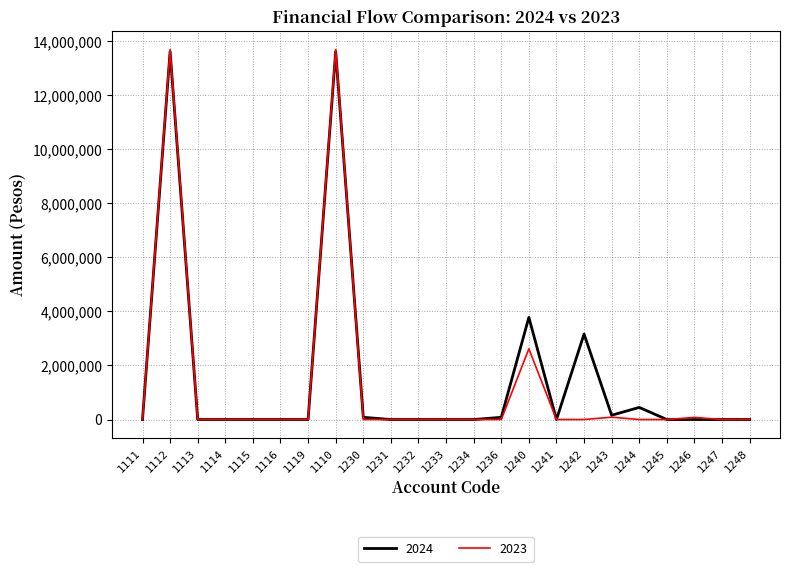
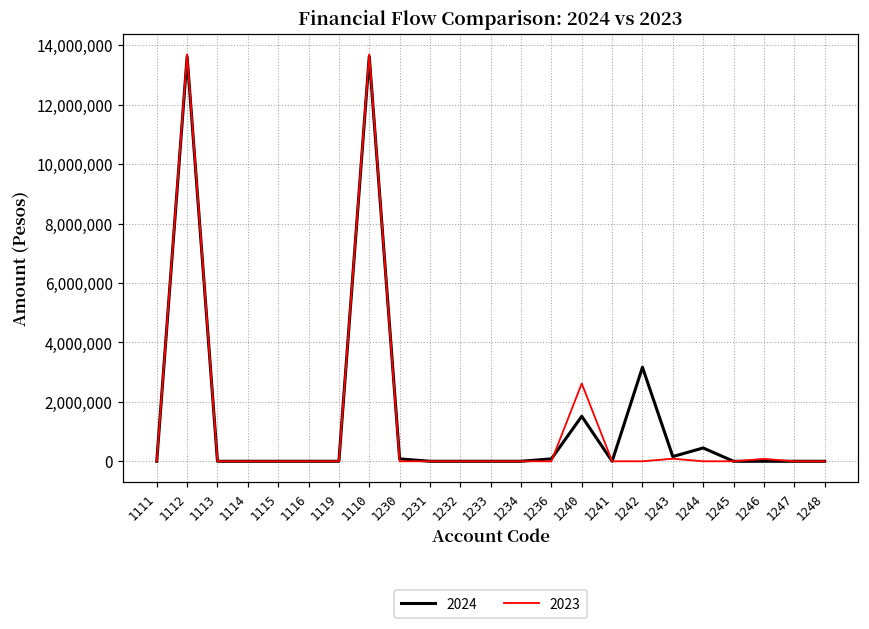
2024, 1240: 3,800,000 -> 1,500,000
